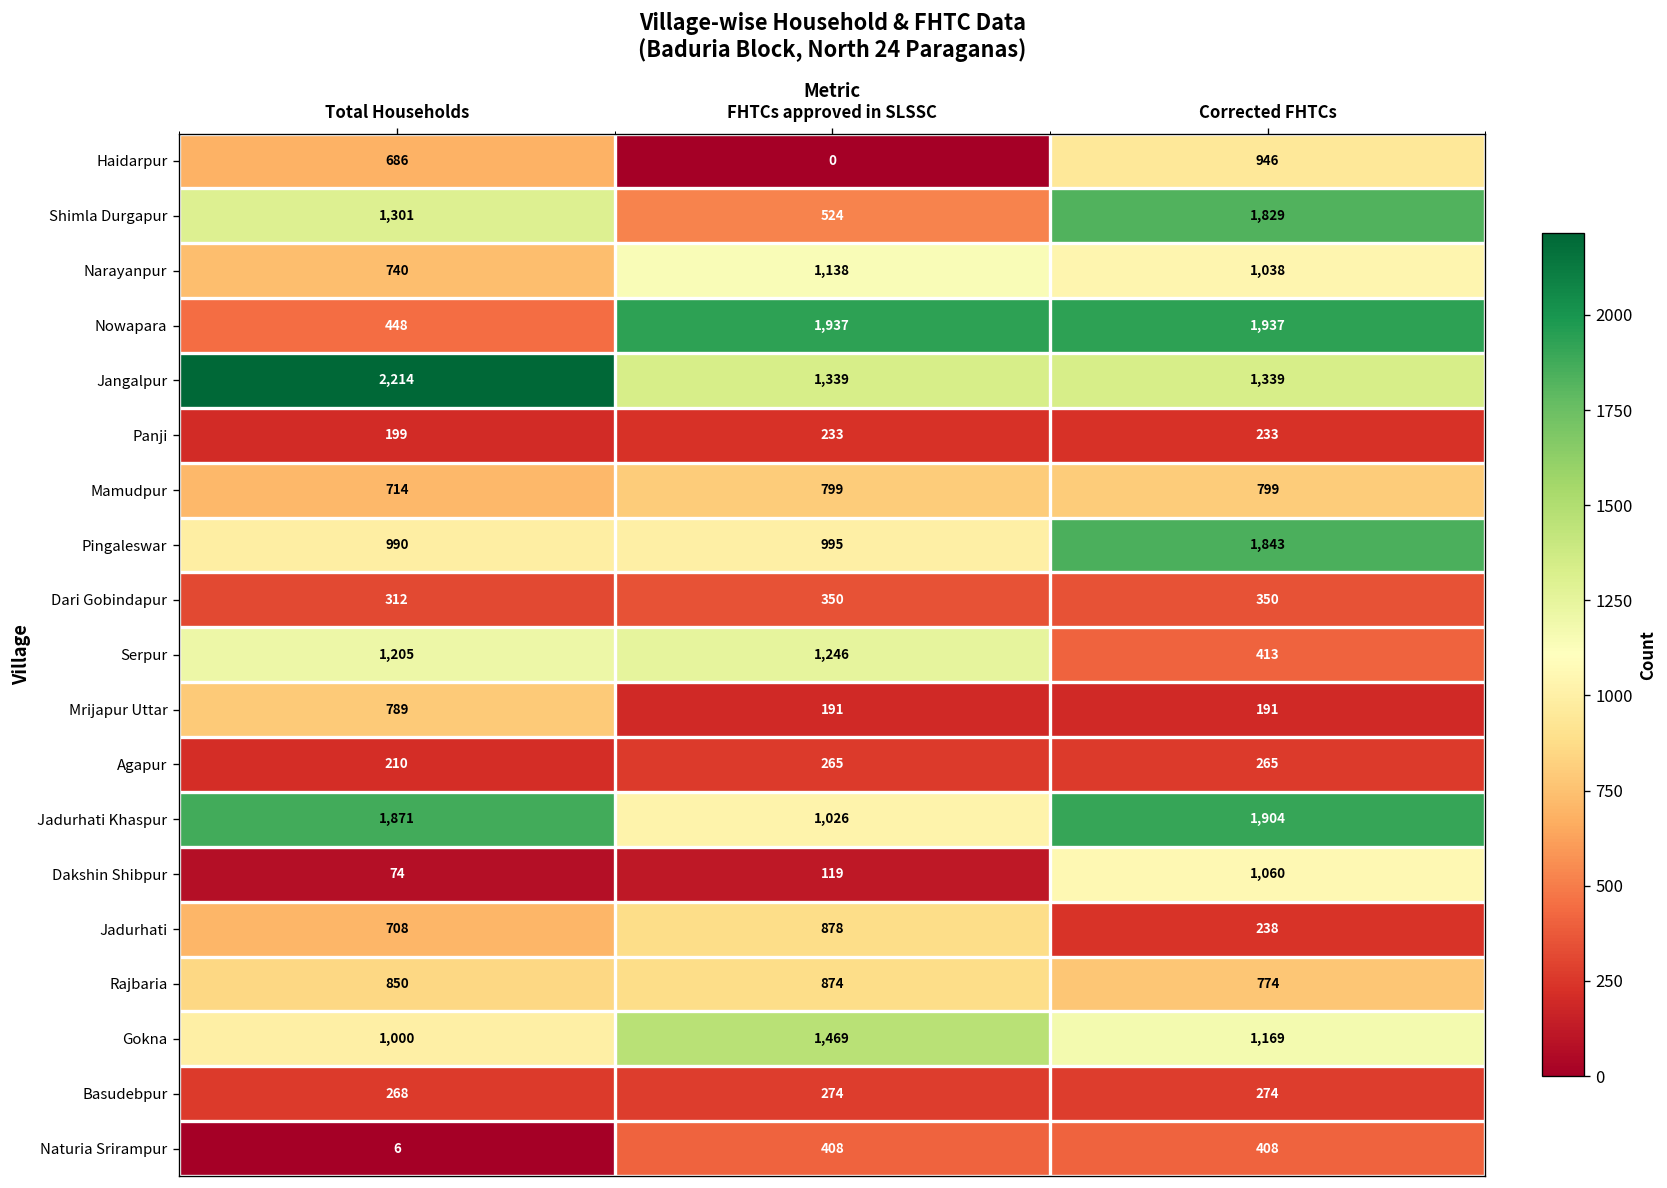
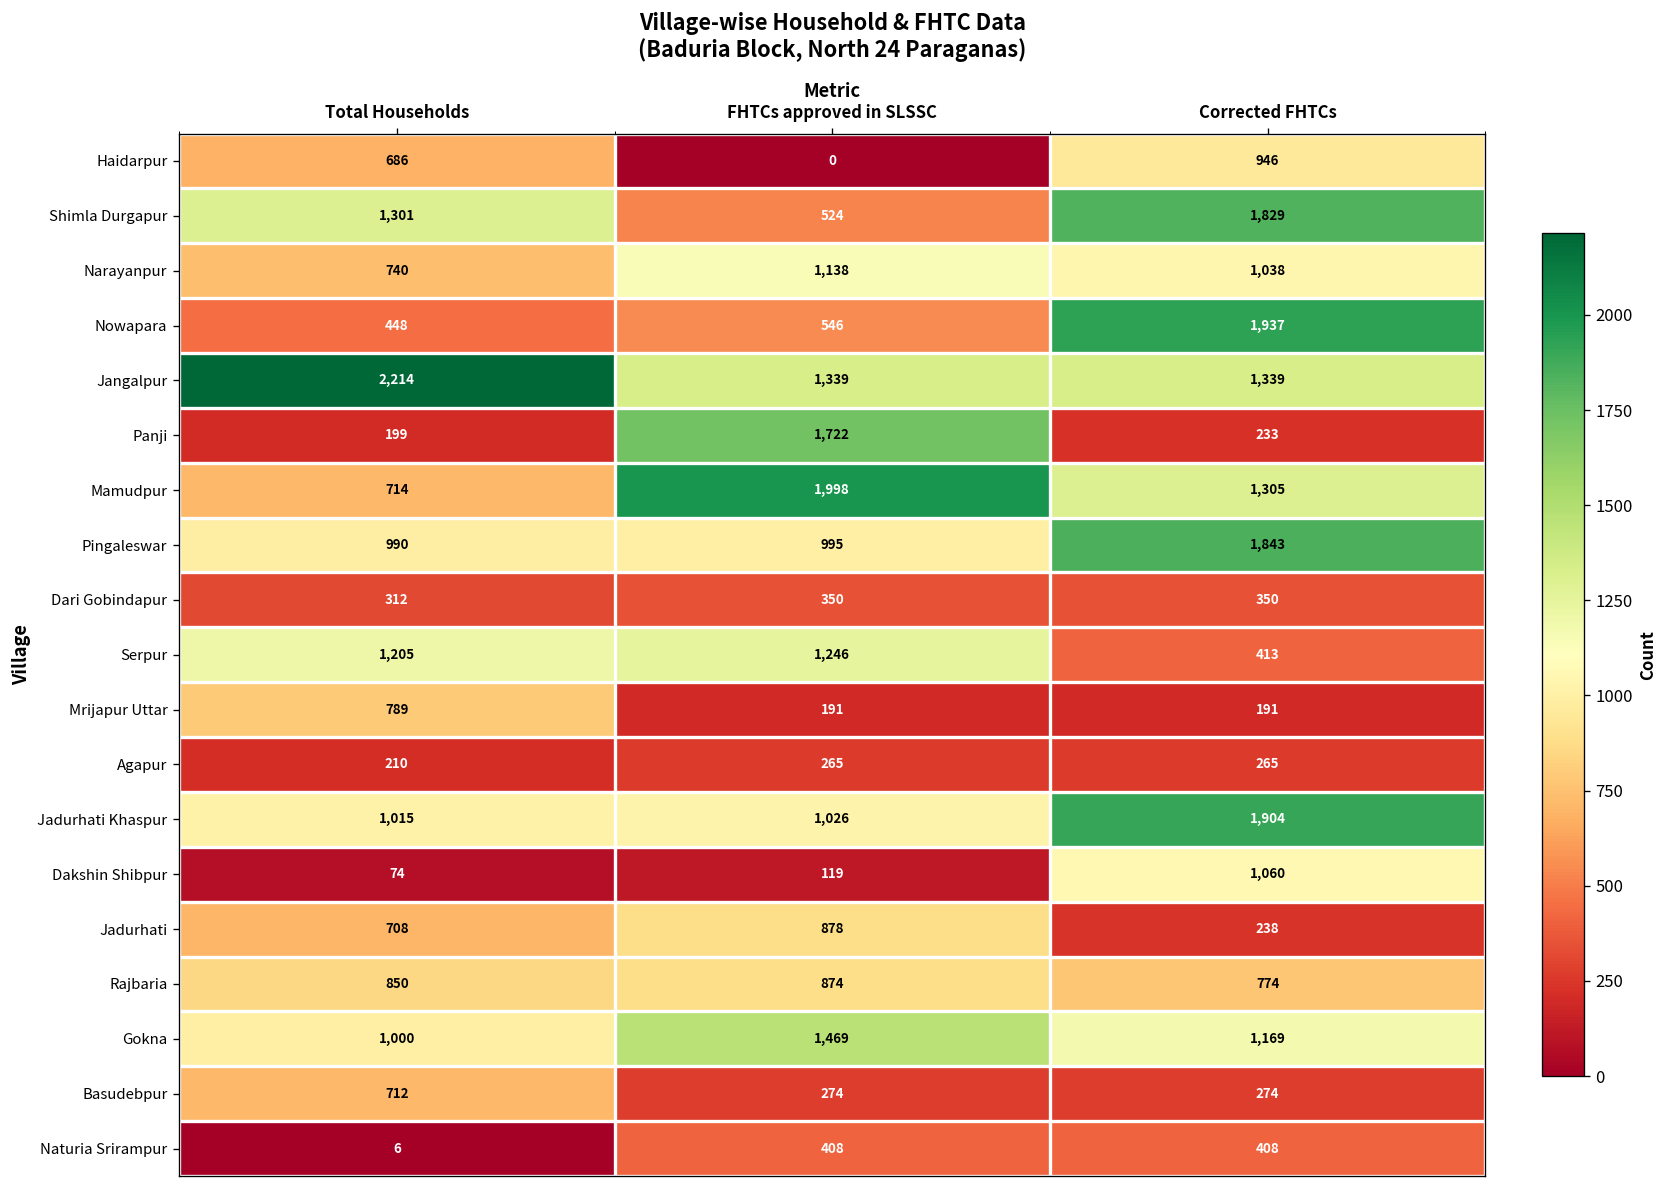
Nowapara, FHTCs approved in SLSSC: 1,937 -> 546
Panji, FHTCs approved in SLSSC: 233 -> 1,722
Mamudpur, FHTCs approved in SLSSC: 799 -> 1,998
Mamudpur, Corrected FHTCs: 799 -> 1,305
Jadurhati Khaspur, Total Households: 1,871 -> 1,015
Basudebpur, Total Households: 268 -> 712
